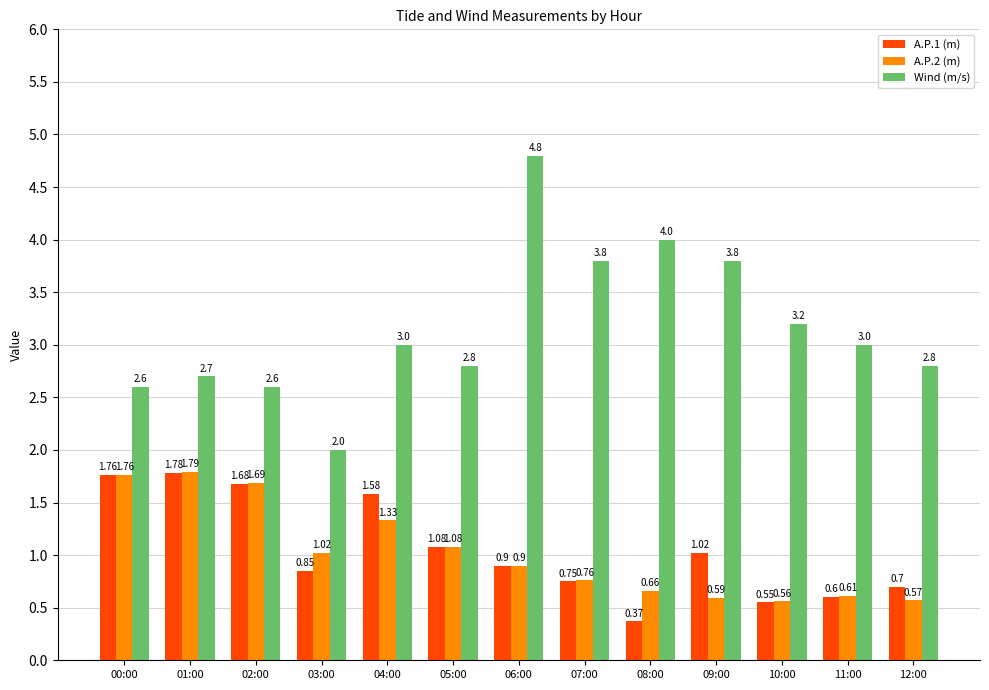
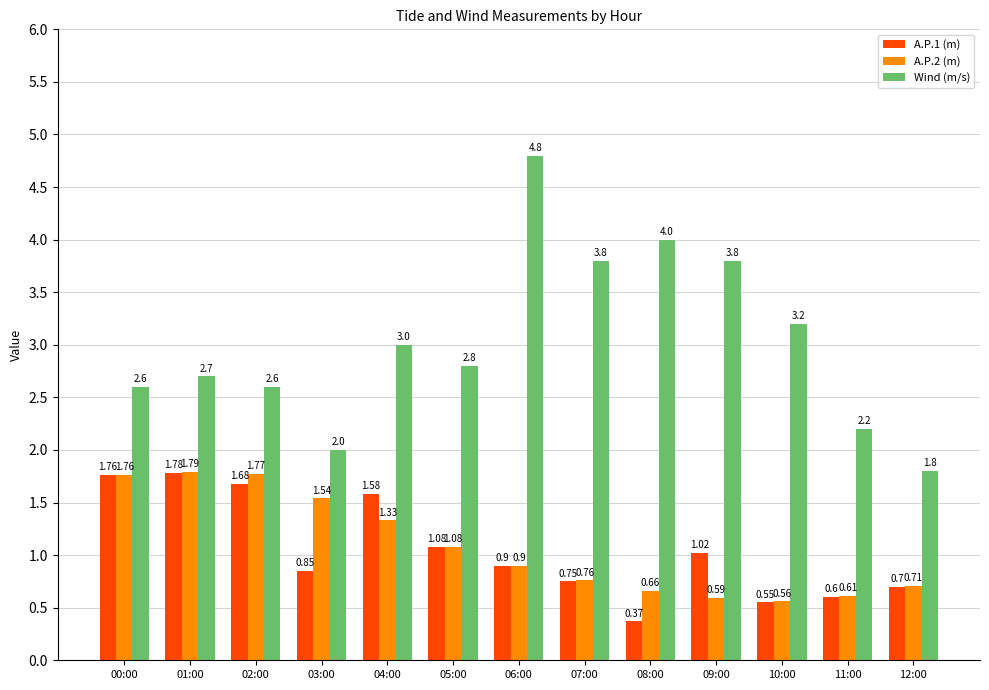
A.P.2 (m), 02:00: 1.69 -> 1.77
A.P.2 (m), 03:00: 1.02 -> 1.54
Wind (m/s), 11:00: 3.0 -> 2.2
A.P.2 (m), 12:00: 0.57 -> 0.71
Wind (m/s), 12:00: 2.8 -> 1.8
